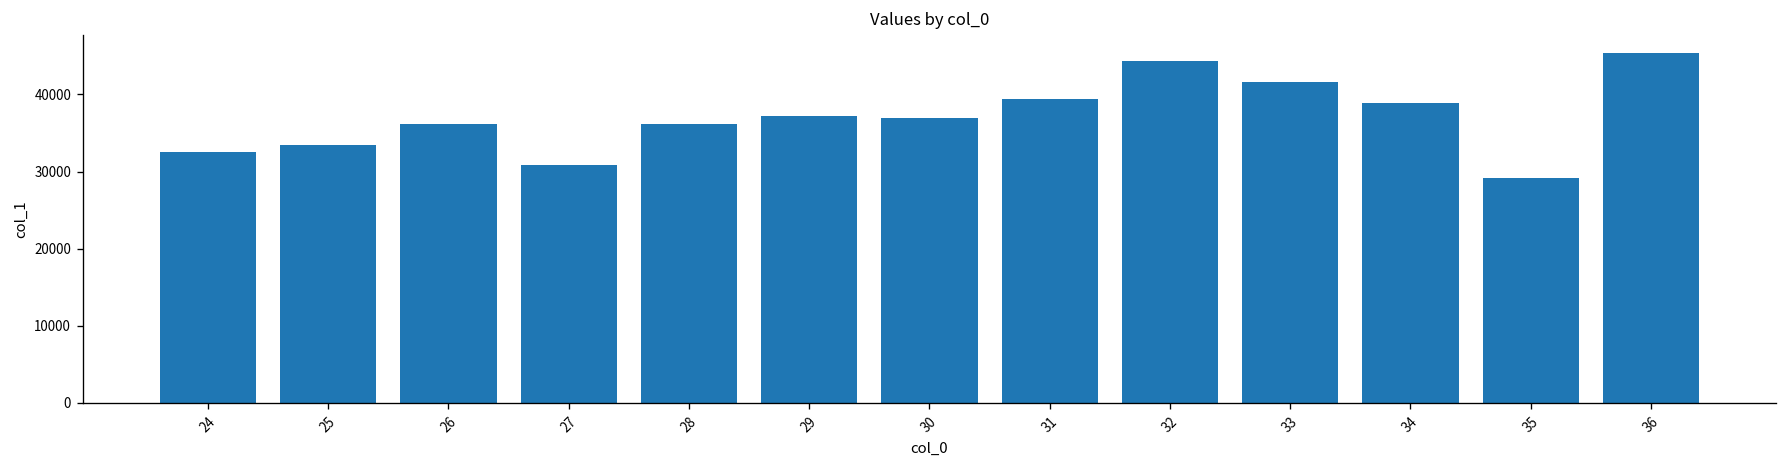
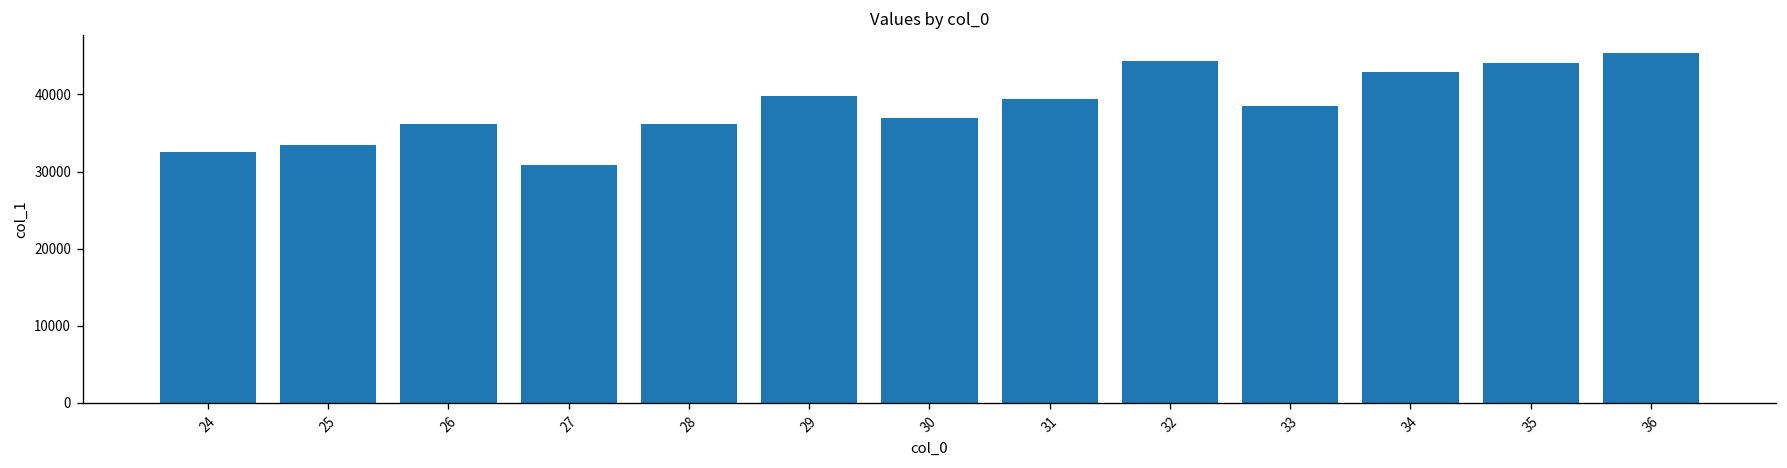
29: 37000 -> 40000
33: 42000 -> 38000
34: 39000 -> 43000
35: 29000 -> 44000
